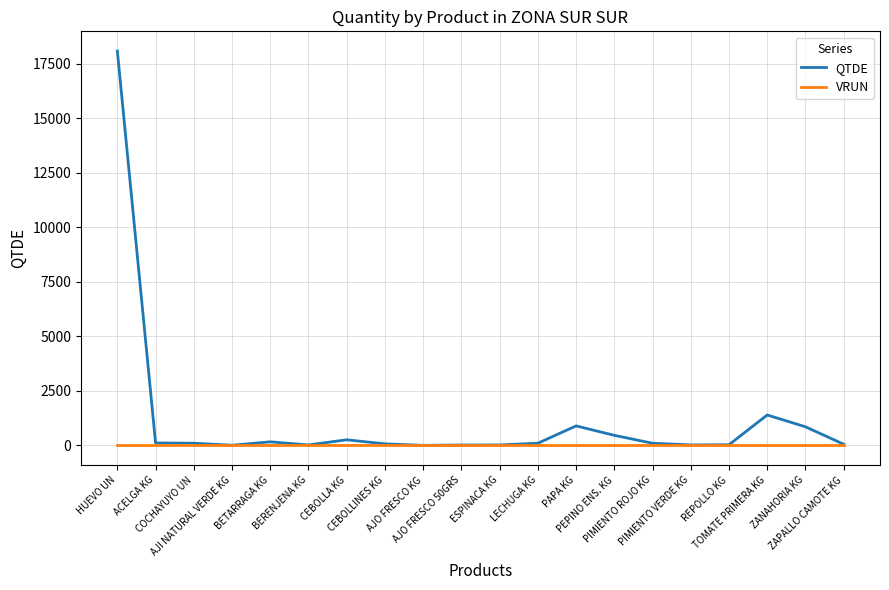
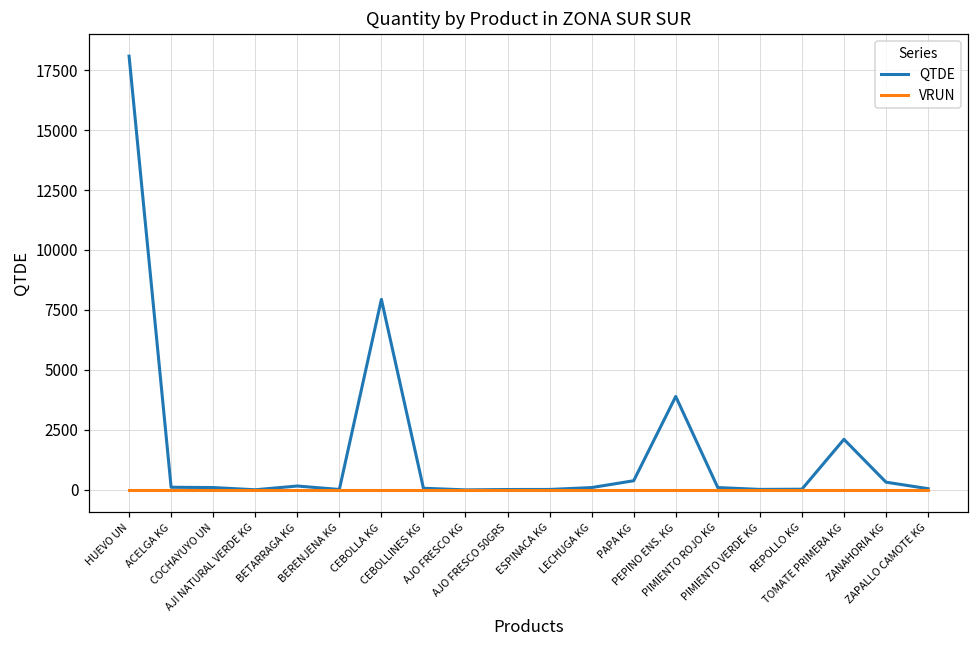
QTDE, CEBOLLA KG: 300 -> 7900
QTDE, PAPA KG: 900 -> 400
QTDE, PEPINO ENS. KG: 500 -> 3900
QTDE, TOMATE PRIMERA KG: 1400 -> 2100
QTDE, ZANAHORIA KG: 900 -> 300
